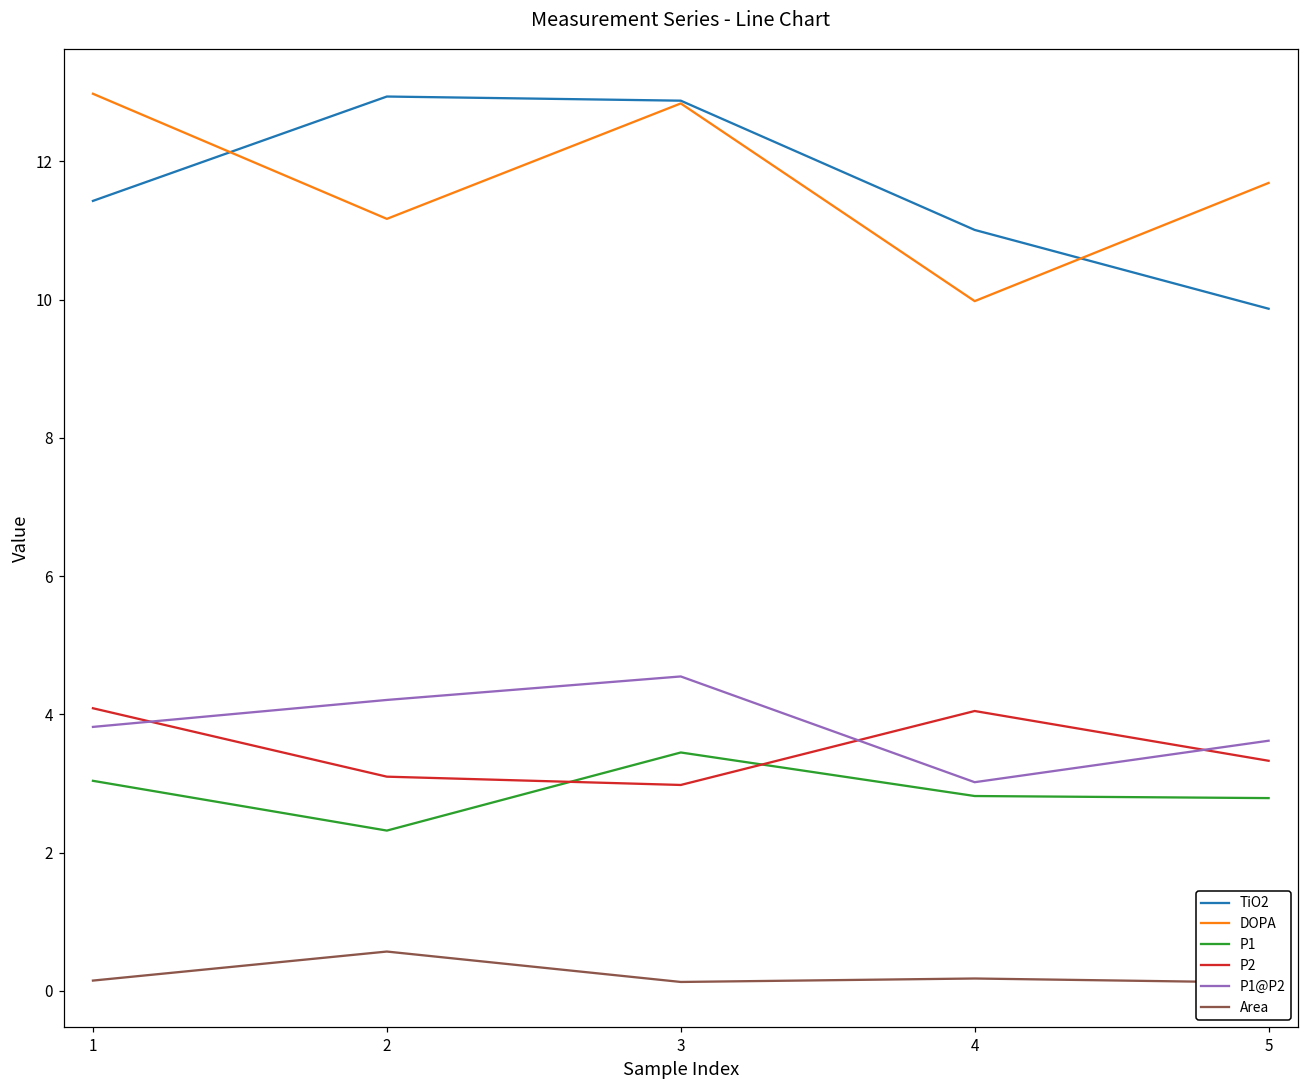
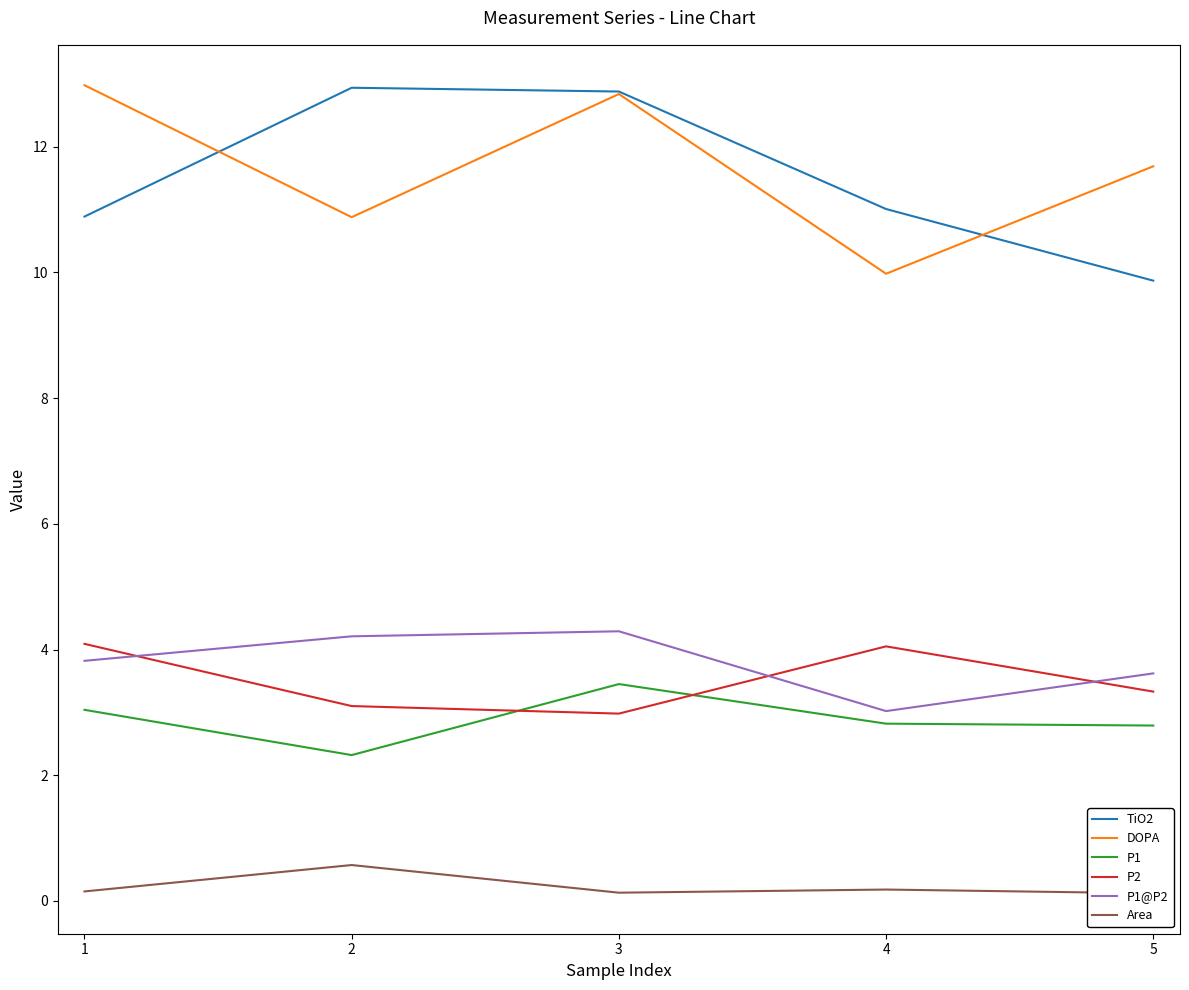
TiO2, 1: 11.4 -> 10.9
DOPA, 2: 11.2 -> 10.9
P1@P2, 3: 4.6 -> 4.3
